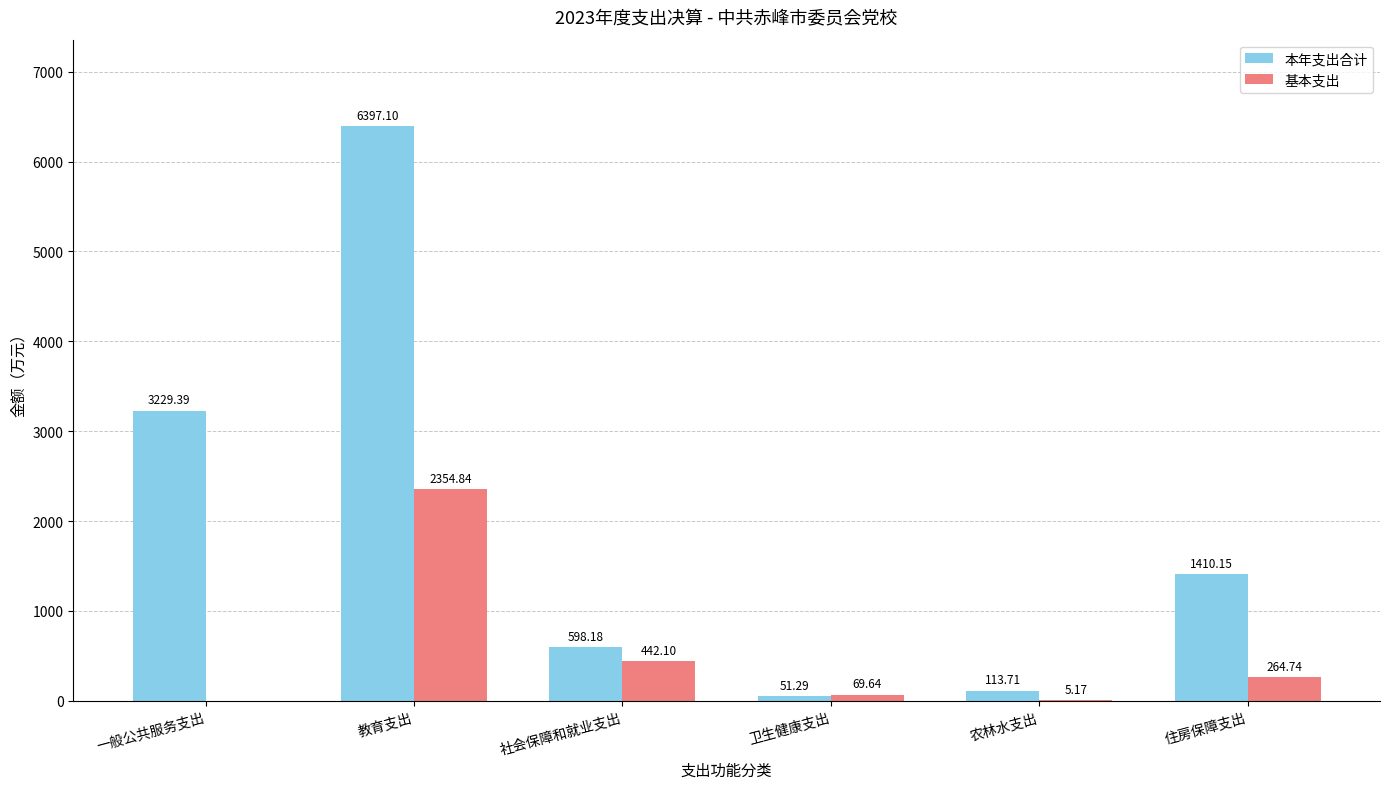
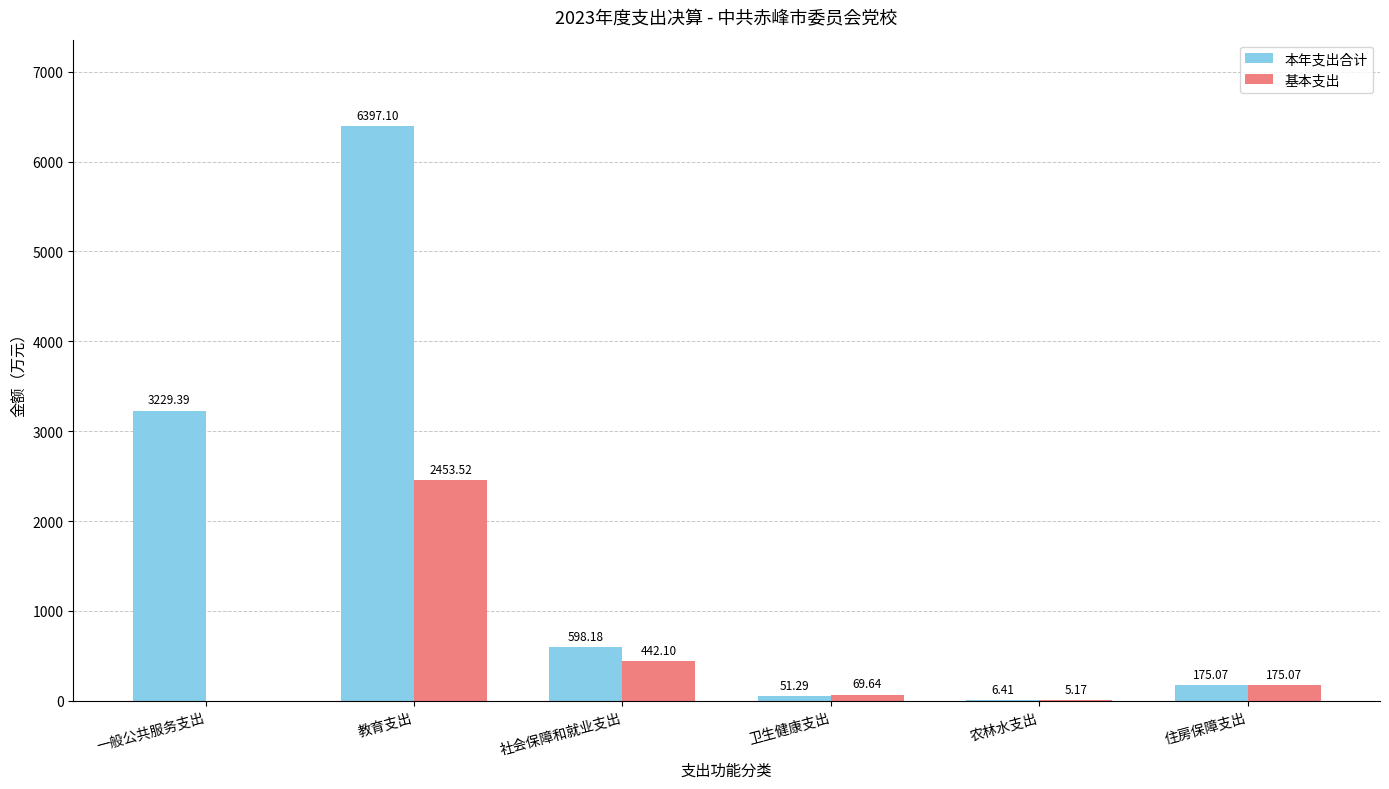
基本支出, 教育支出: 2354.84 -> 2453.52
本年支出合计, 农林水支出: 113.71 -> 6.41
本年支出合计, 住房保障支出: 1410.15 -> 175.07
基本支出, 住房保障支出: 264.74 -> 175.07
